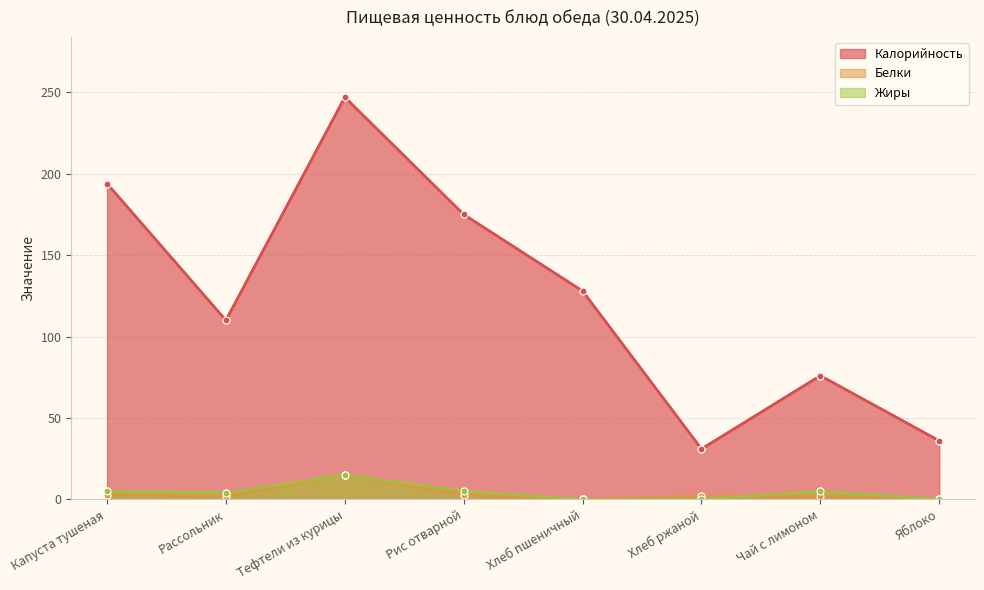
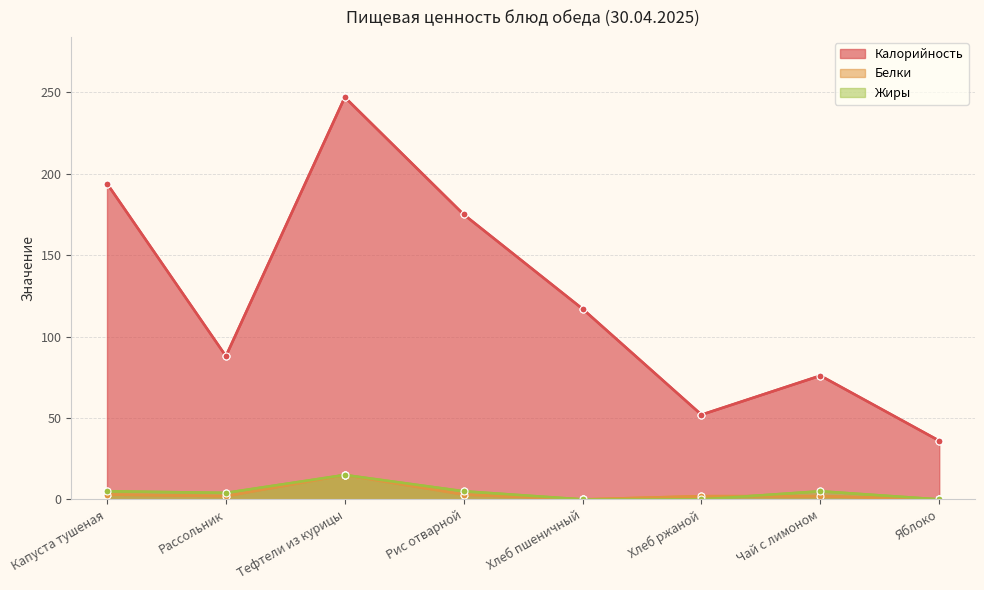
Калорийность, Рассольник: 110 -> 88
Калорийность, Хлеб пшеничный: 128 -> 117
Калорийность, Хлеб ржаной: 31 -> 52
